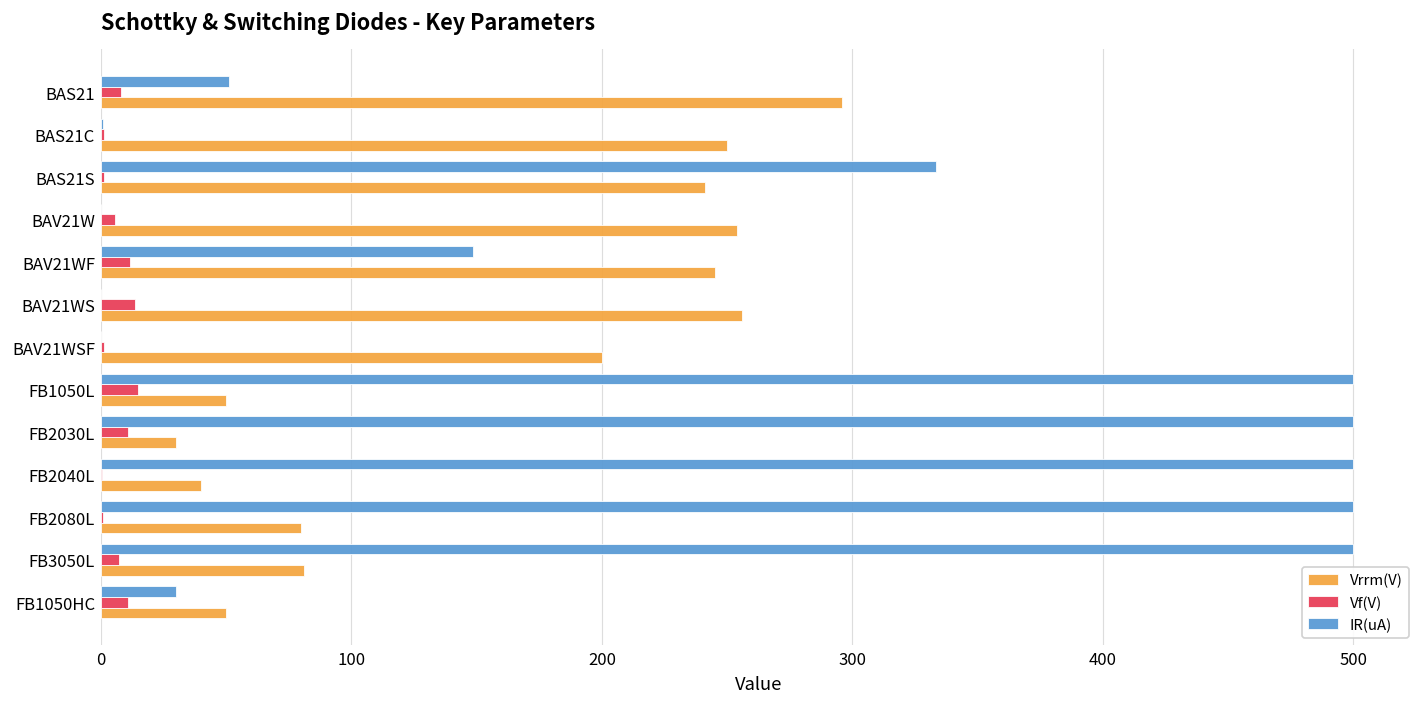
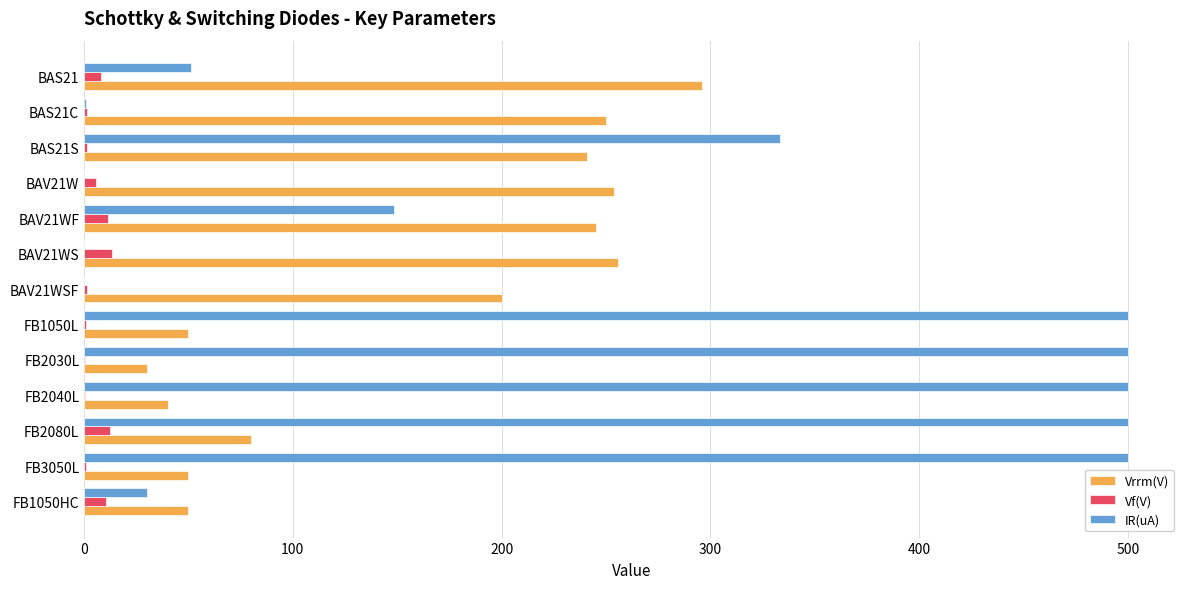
Vf(V), FB1050L: 15 -> 1
Vf(V), FB2030L: 11 -> 1
Vf(V), FB2080L: 1 -> 13
Vf(V), FB3050L: 7 -> 1
Vrrm(V), FB3050L: 81 -> 50
